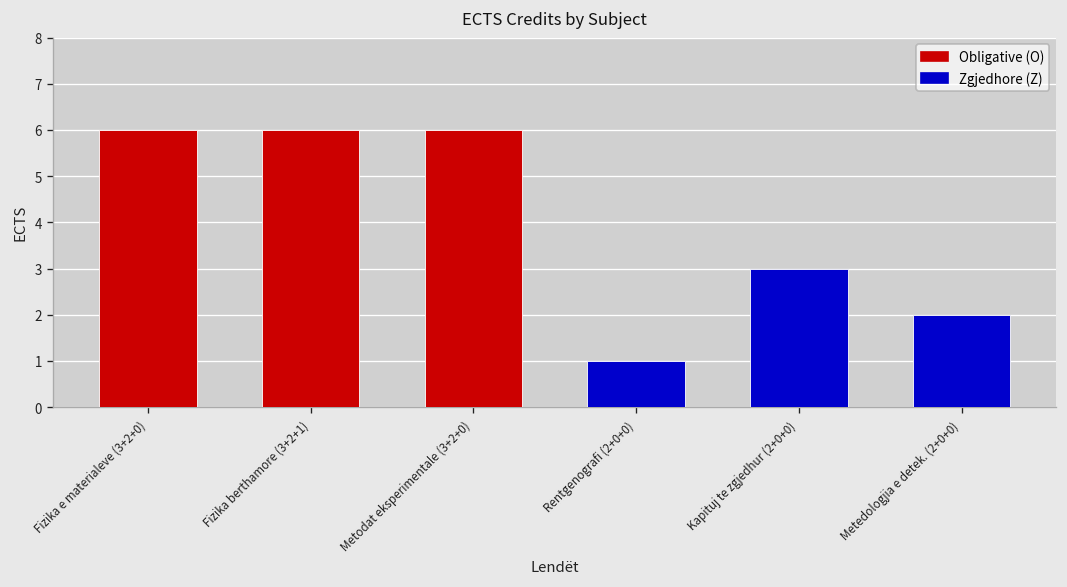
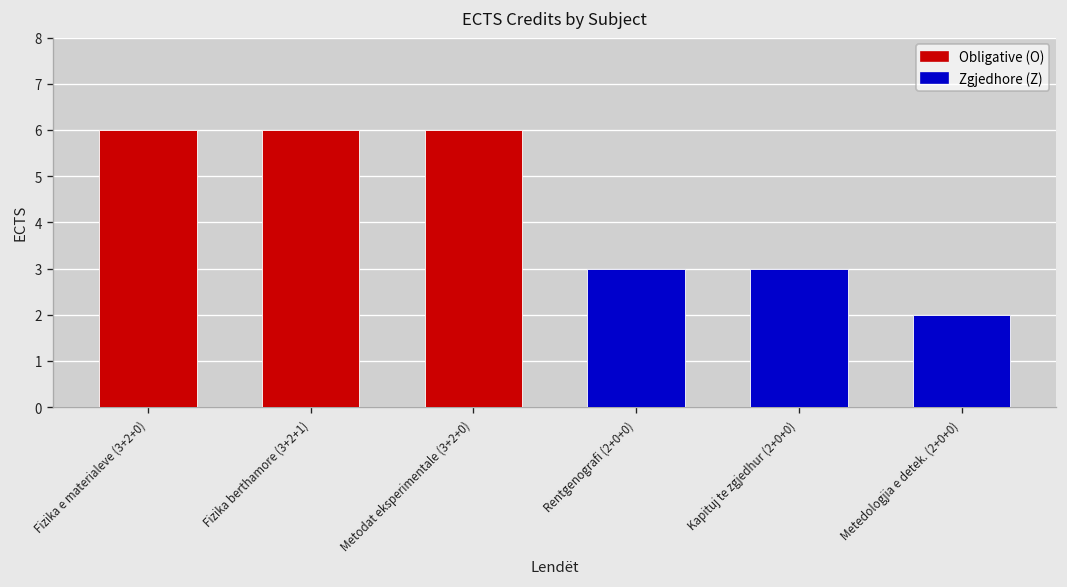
Rentgenografi (2+0+0): 1 -> 3
